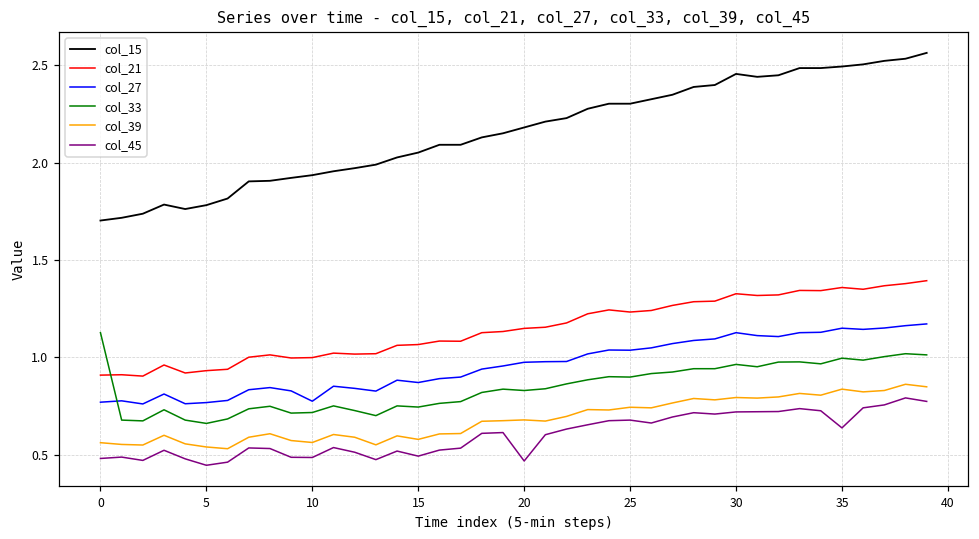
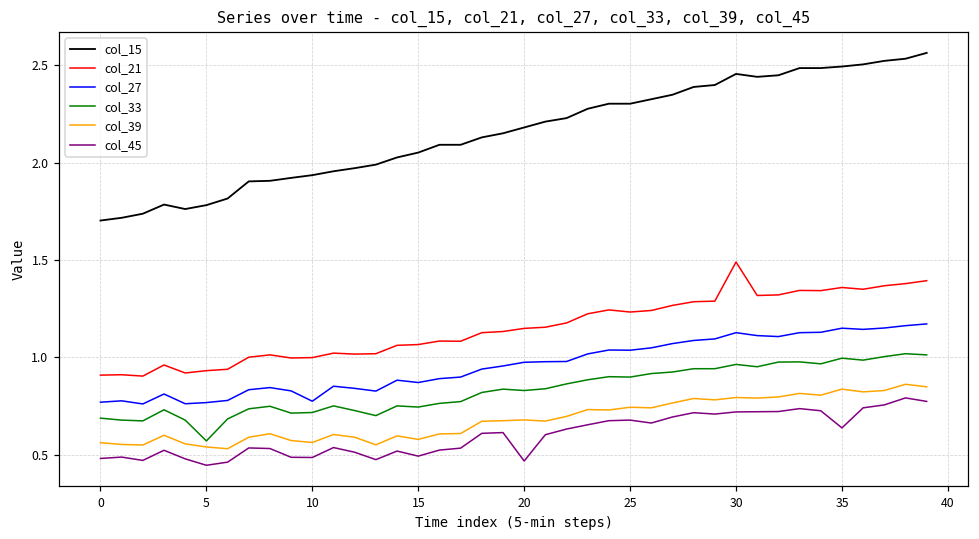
col_33, 0: 1.13 -> 0.69
col_33, 5: 0.66 -> 0.57
col_21, 30: 1.33 -> 1.49
